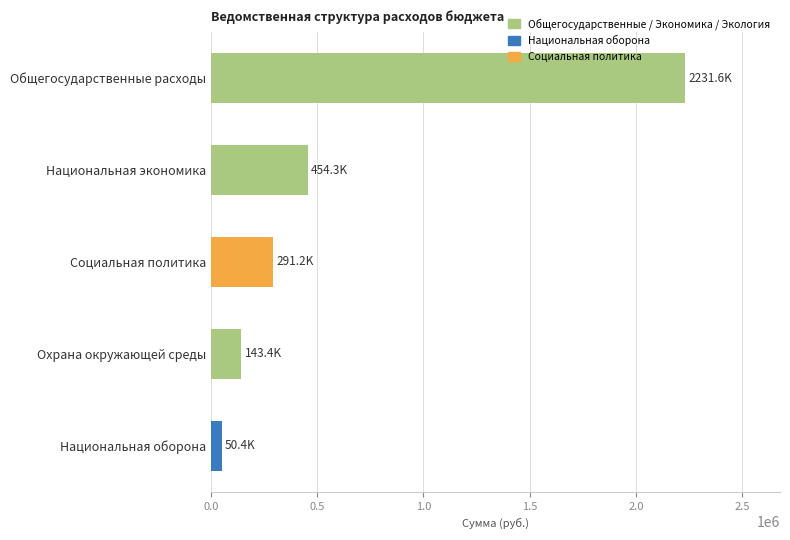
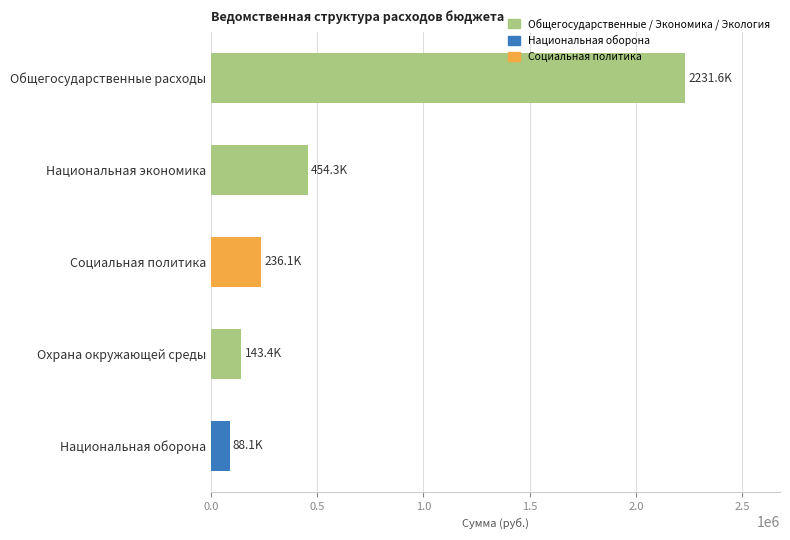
Социальная политика: 291.2K -> 236.1K
Национальная оборона: 50.4K -> 88.1K
